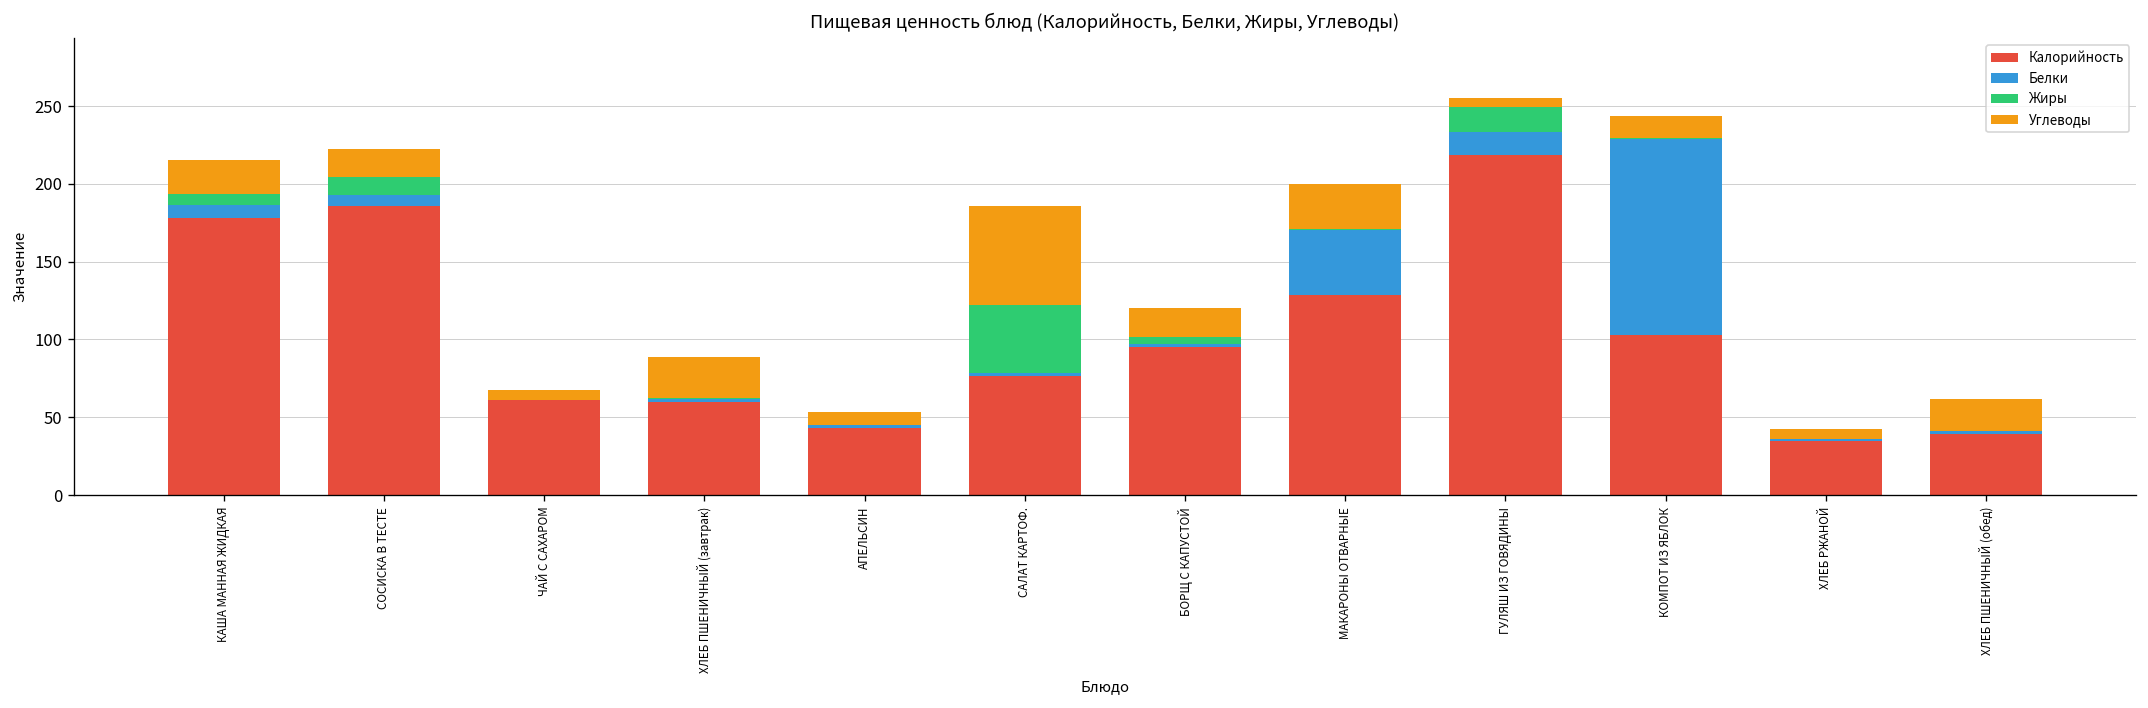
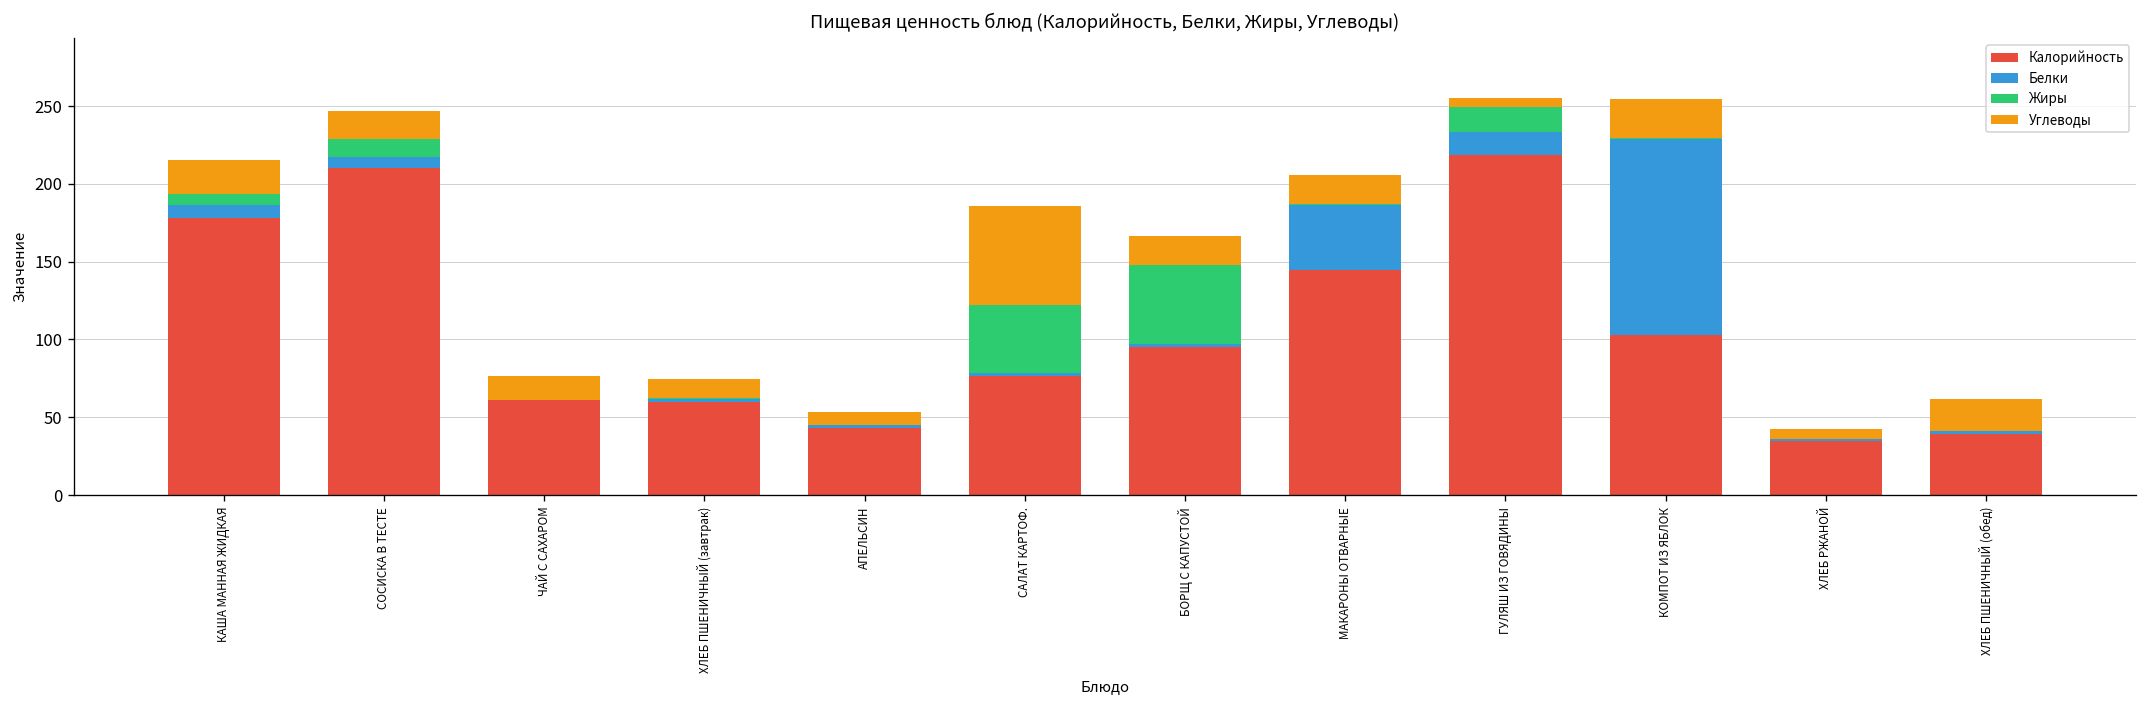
Калорийность, СОСИСКА В ТЕСТЕ: 186 -> 210
Углеводы, ЧАЙ С САХАРОМ: 7 -> 15
Углеводы, ХЛЕБ ПШЕНИЧНЫЙ (завтрак): 27 -> 12
Жиры, БОРЩ С КАПУСТОЙ: 5 -> 51
Калорийность, МАКАРОНЫ ОТВАРНЫЕ: 129 -> 145
Углеводы, МАКАРОНЫ ОТВАРНЫЕ: 29 -> 18
Углеводы, КОМПОТ ИЗ ЯБЛОК: 14 -> 25
